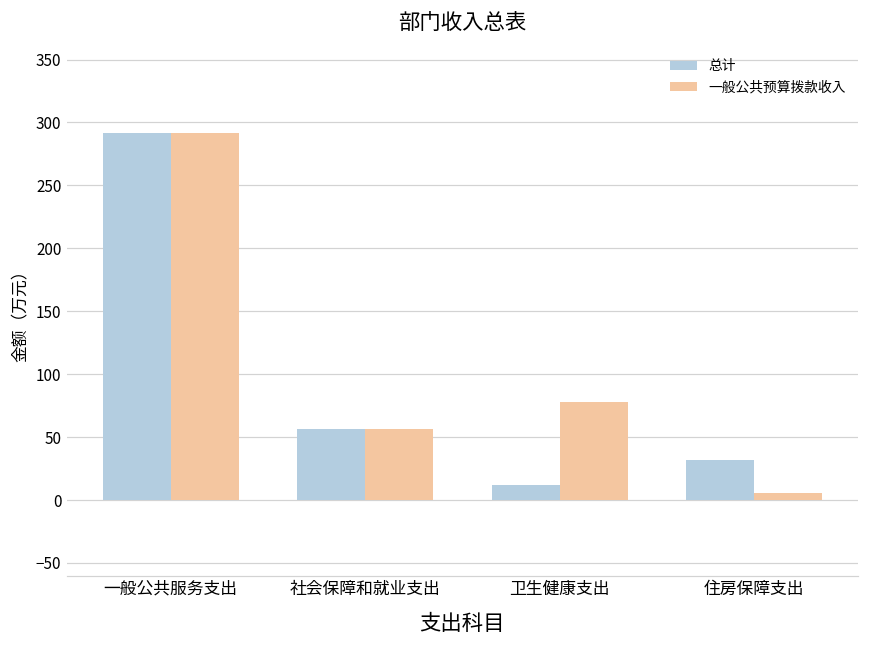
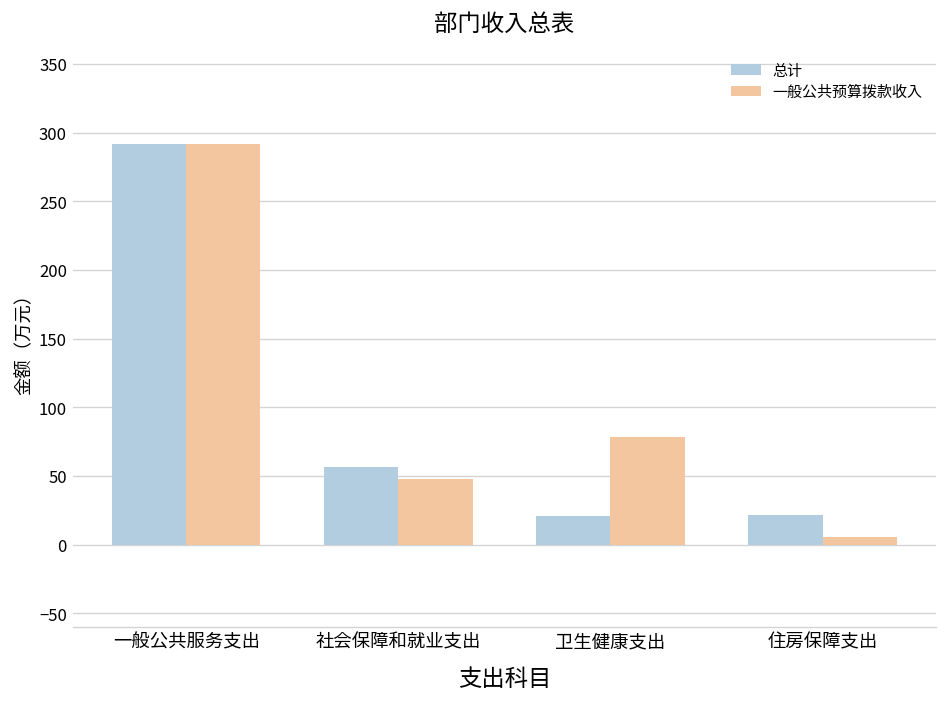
一般公共预算拨款收入, 社会保障和就业支出: 57 -> 48
总计, 卫生健康支出: 12 -> 21
总计, 住房保障支出: 32 -> 22
